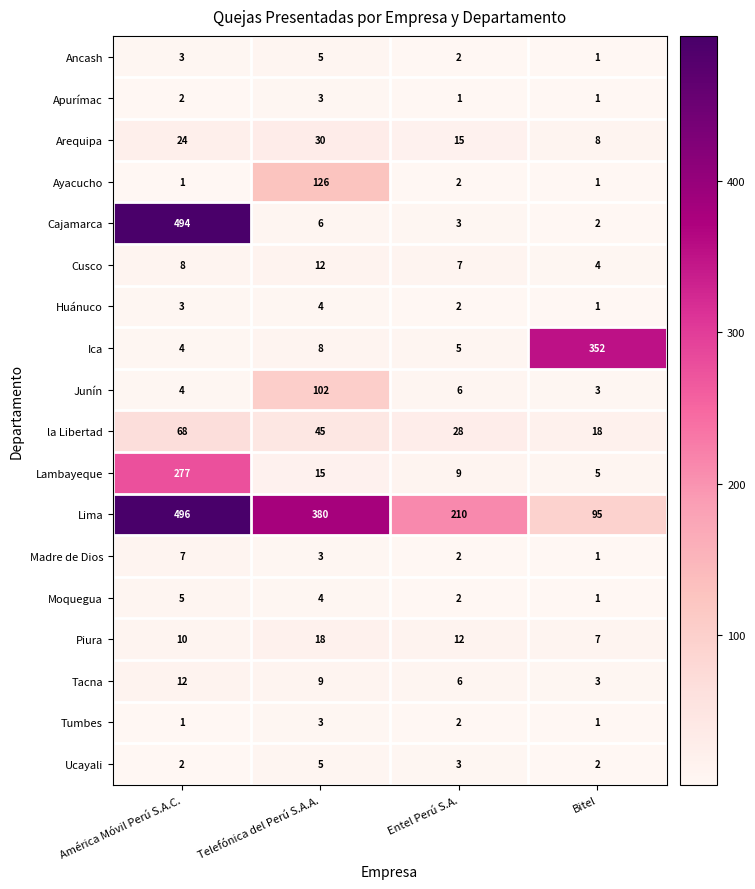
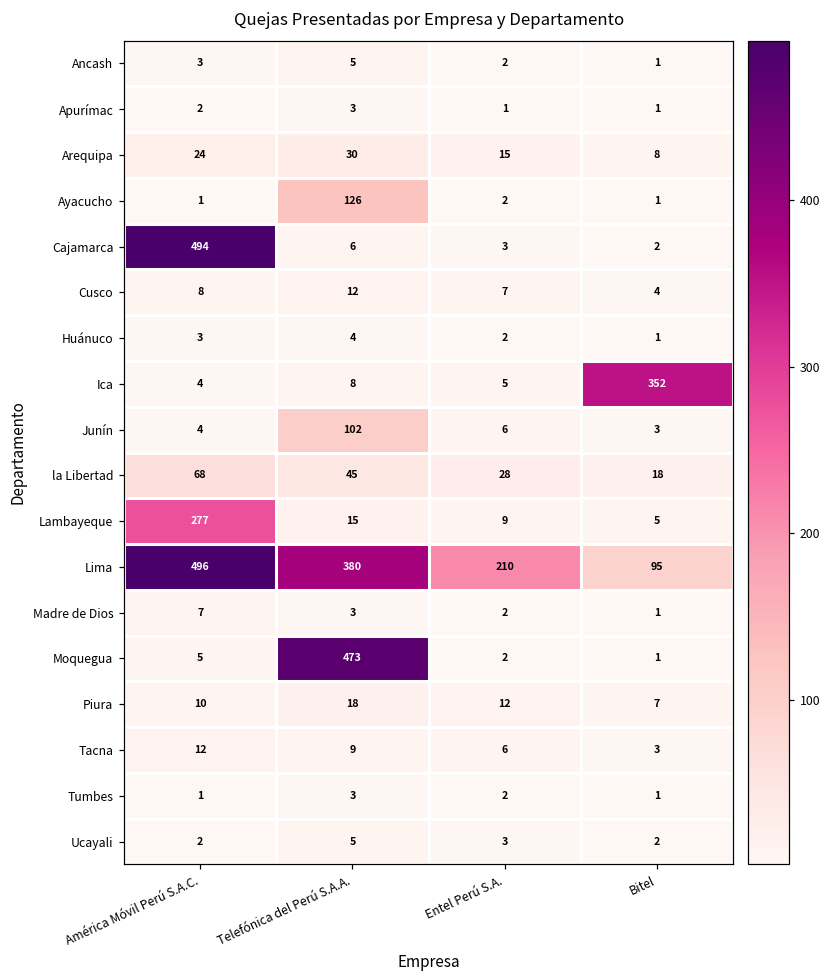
Moquegua, Telefónica del Perú S.A.A.: 4 -> 473
